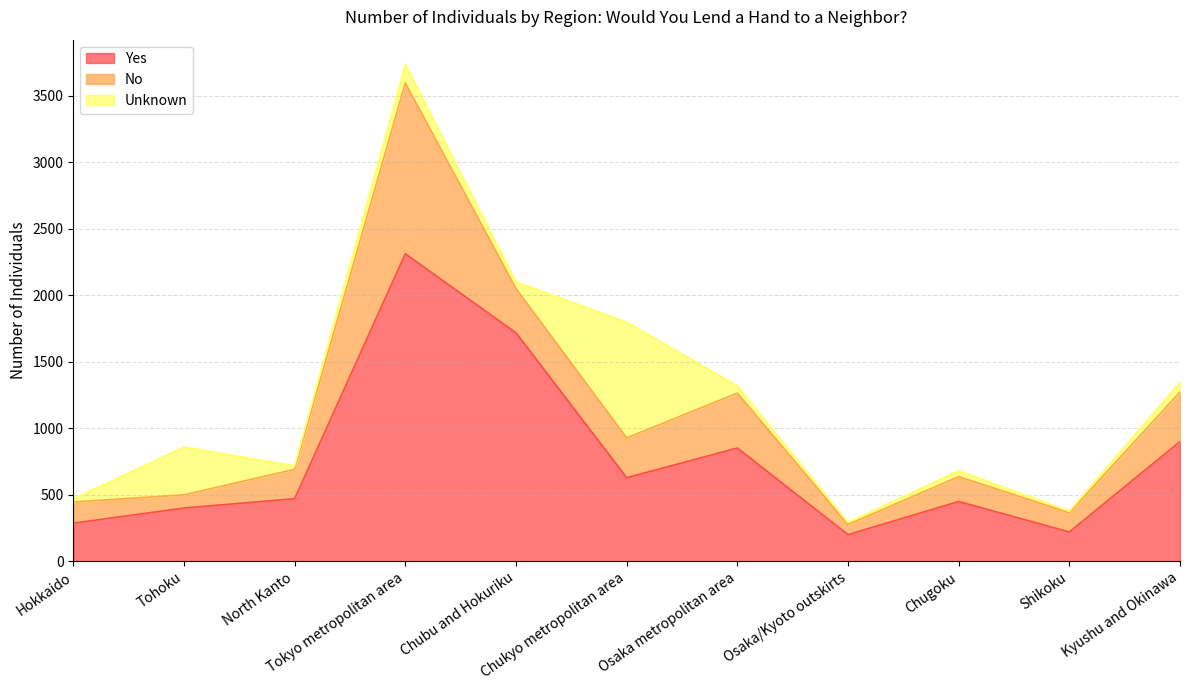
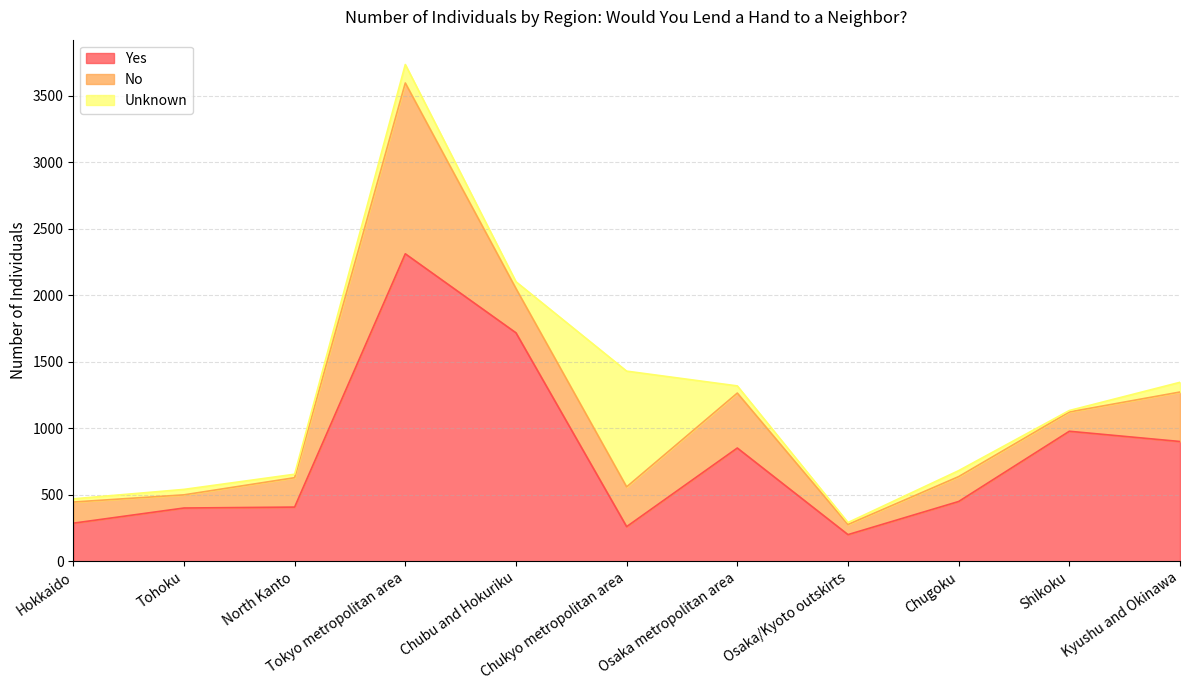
Unknown, Tohoku: 360 -> 40
Yes, North Kanto: 470 -> 410
Yes, Chukyo metropolitan area: 630 -> 260
Yes, Shikoku: 220 -> 980
